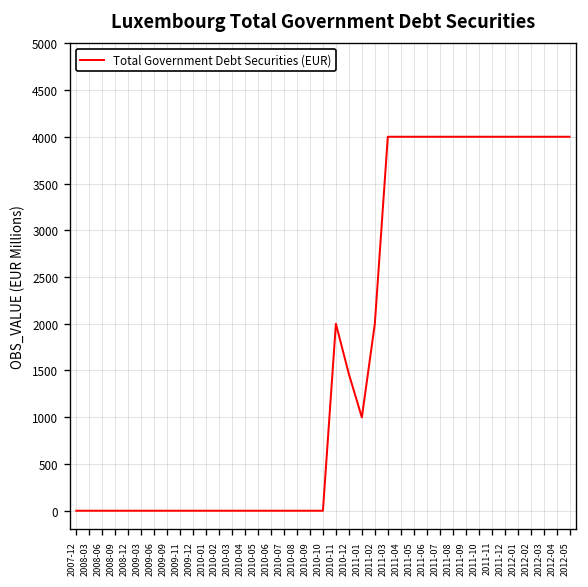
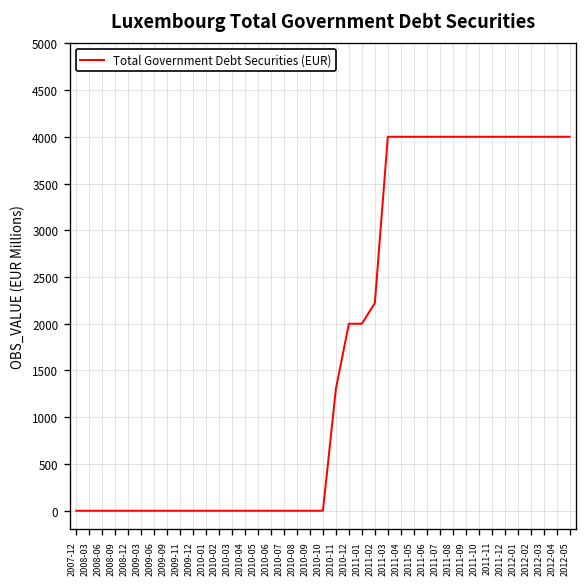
2010-11: 2000 -> 1300
2010-12: 1500 -> 2000
2011-01: 1000 -> 2000
2011-02: 2000 -> 2200
